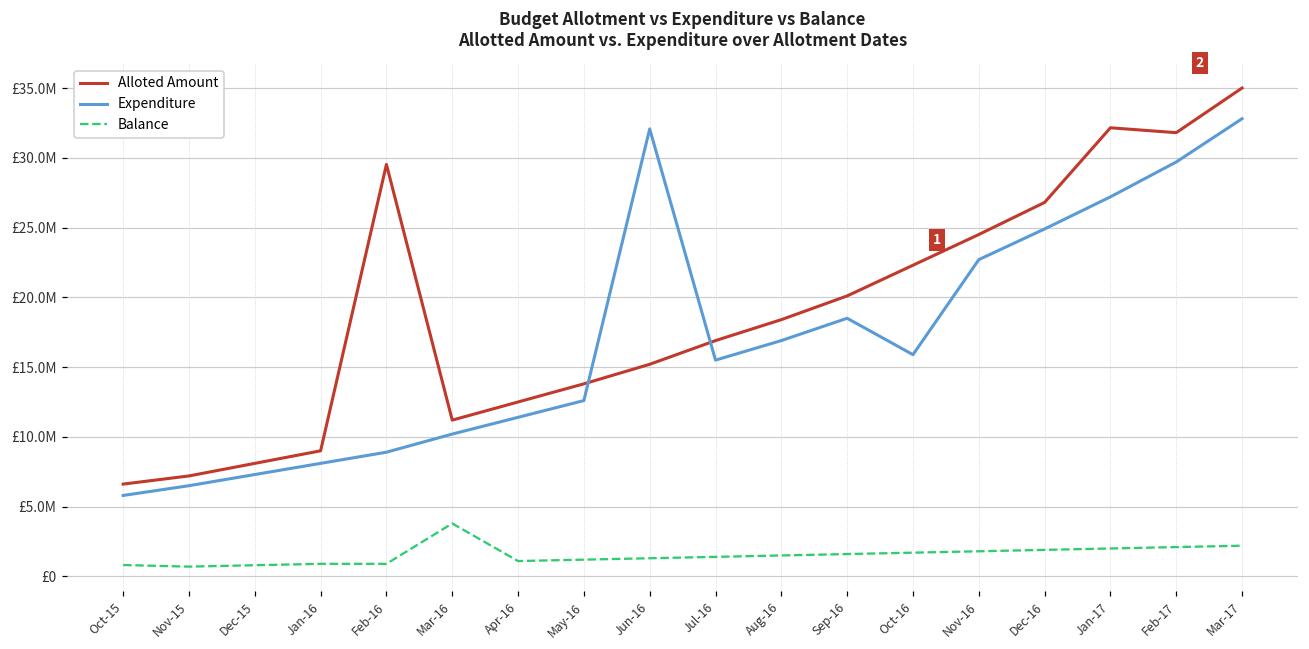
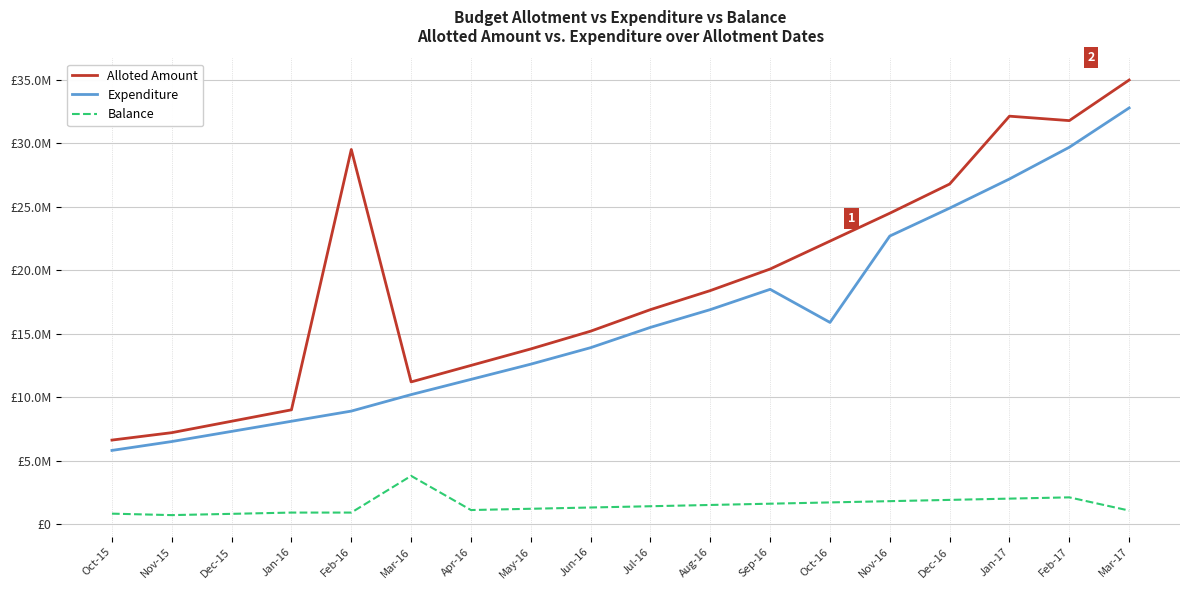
Expenditure, Jun-16: £32100000 -> £13900000
Balance, Mar-17: £2200000 -> £1100000
